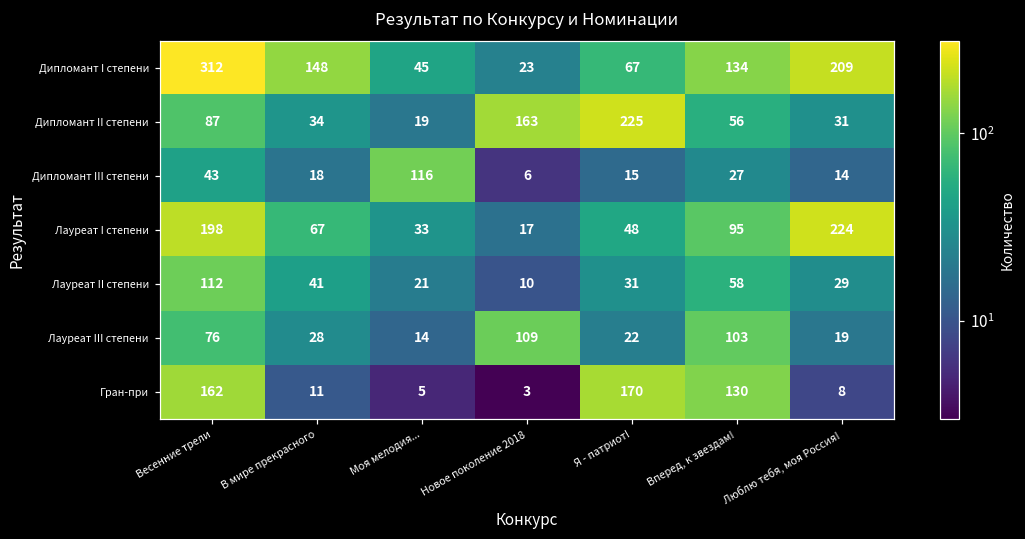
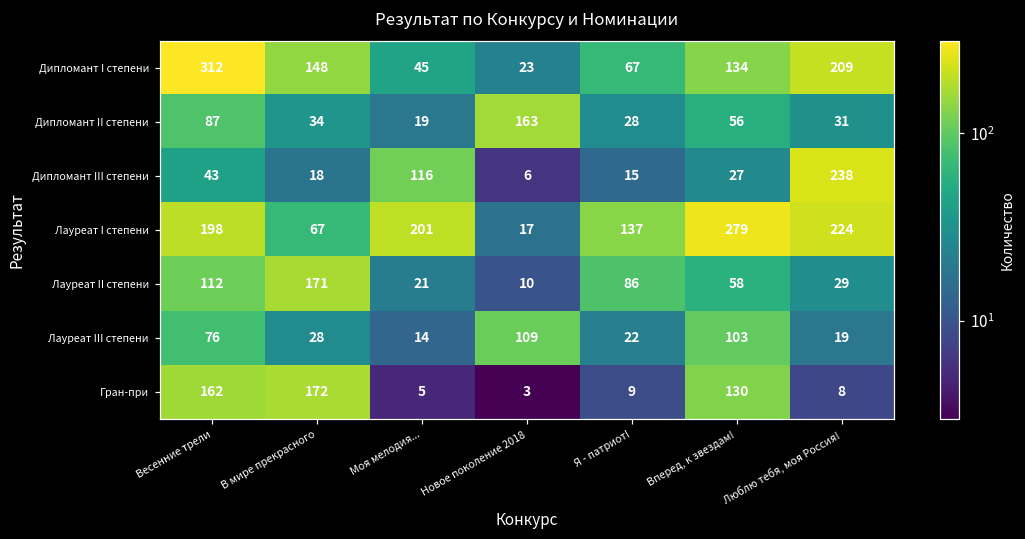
Дипломант II степени, Я - патриот!: 225 -> 28
Дипломант III степени, Люблю тебя, моя Россия!: 14 -> 238
Лауреат I степени, Моя мелодия...: 33 -> 201
Лауреат I степени, Я - патриот!: 48 -> 137
Лауреат I степени, Вперед, к звездам!: 95 -> 279
Лауреат II степени, В мире прекрасного: 41 -> 171
Лауреат II степени, Я - патриот!: 31 -> 86
Гран-при, В мире прекрасного: 11 -> 172
Гран-при, Я - патриот!: 170 -> 9
